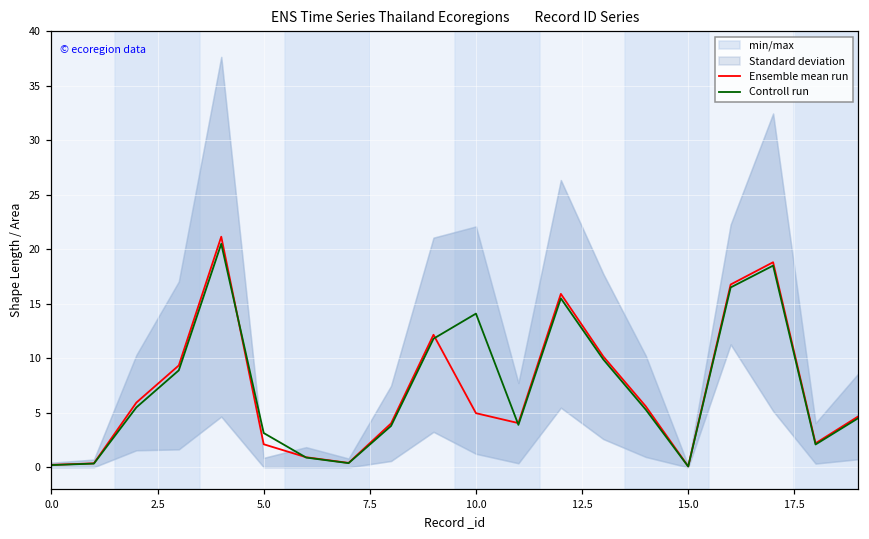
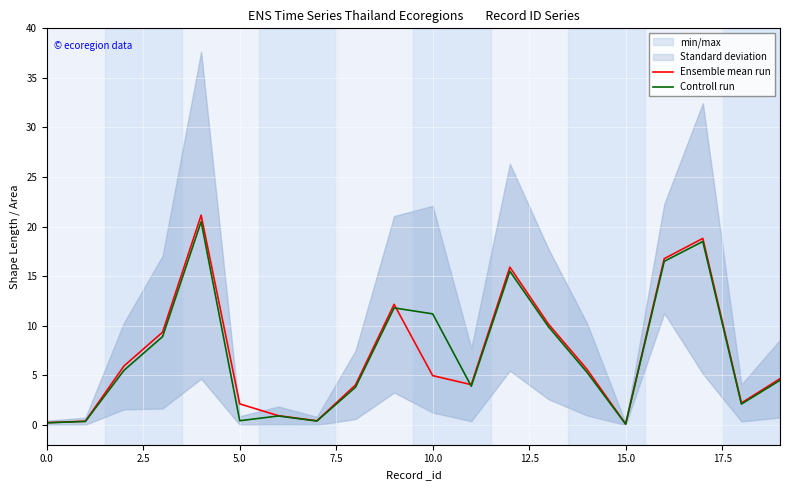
Controll run, 5.0: 3 -> 0
Controll run, 10.0: 14 -> 11
